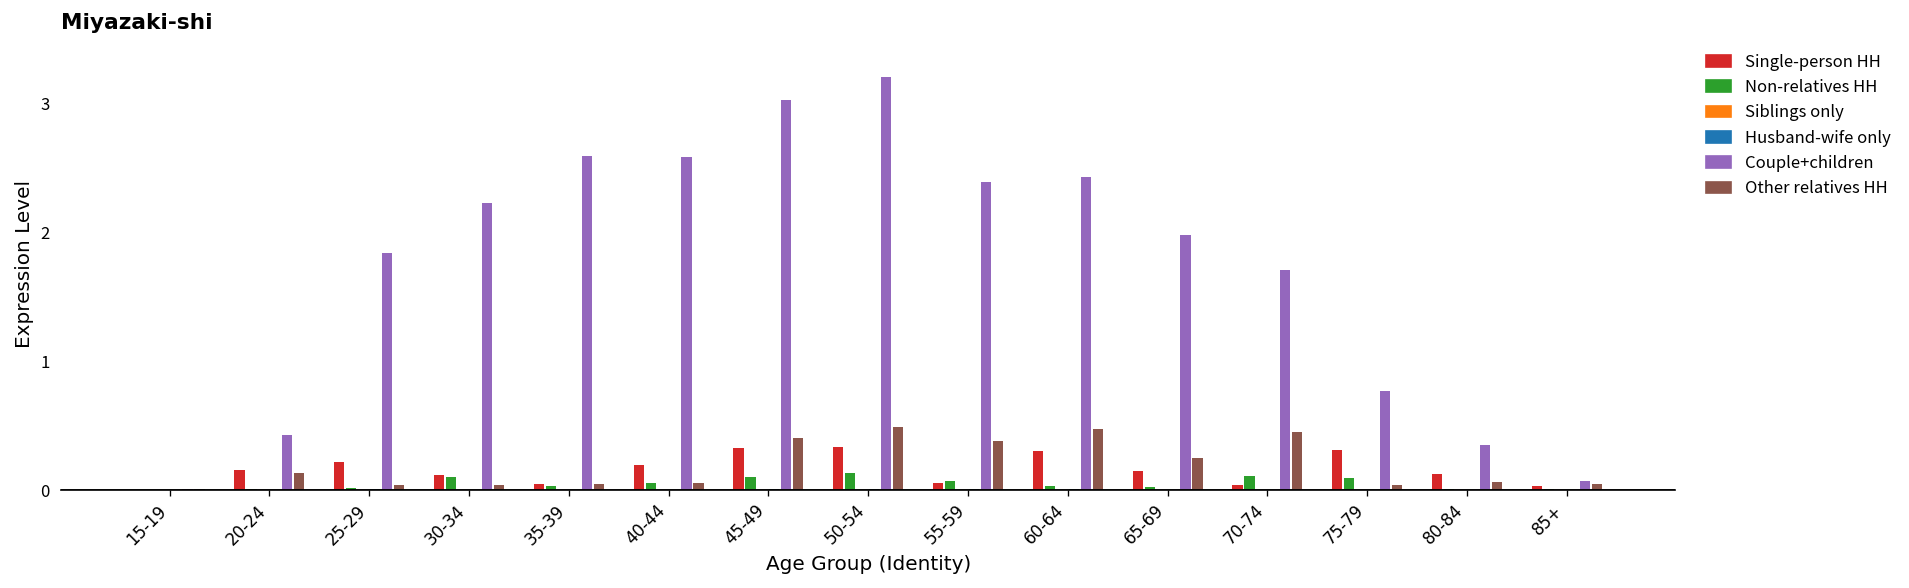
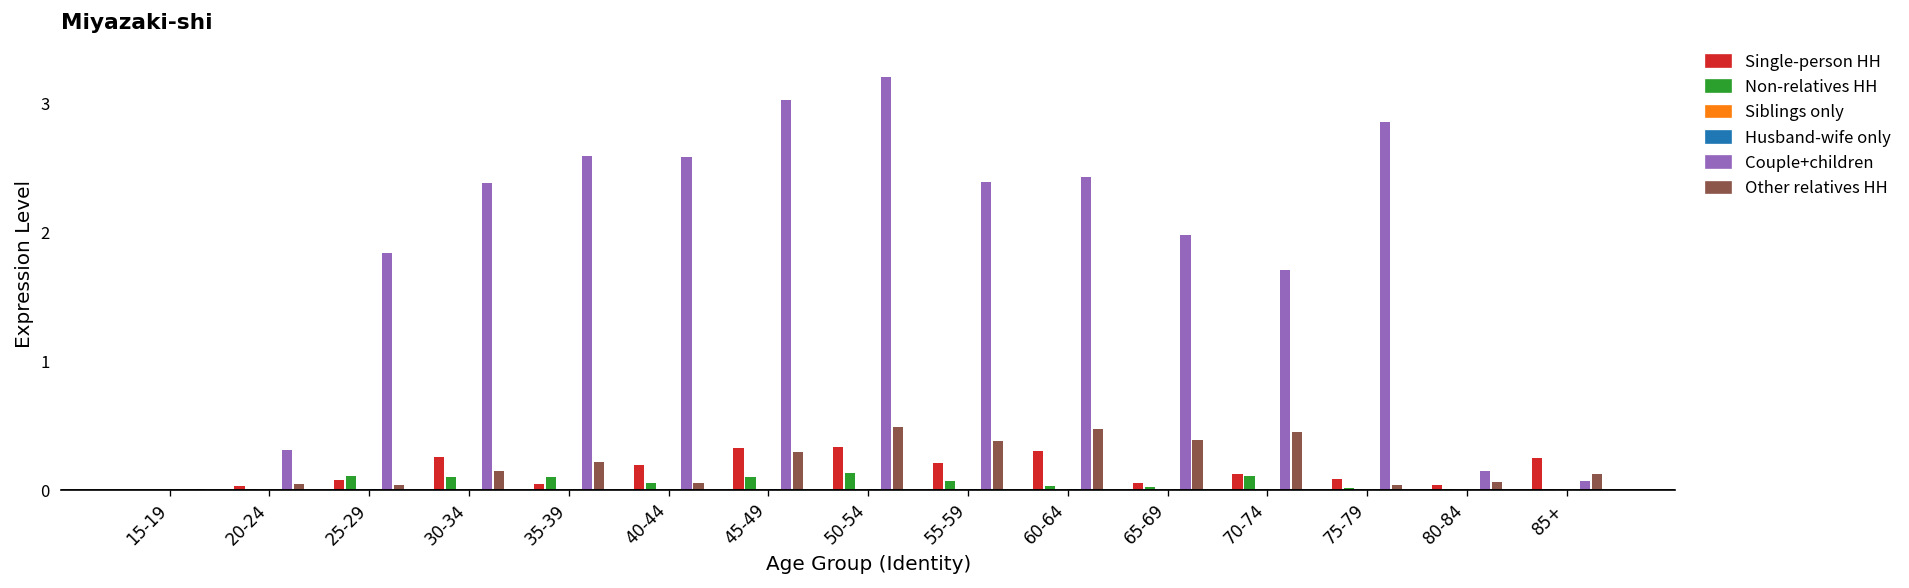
Single-person HH, 20-24: 0.16 -> 0.03
Couple+children, 20-24: 0.42 -> 0.31
Other relatives HH, 20-24: 0.14 -> 0.05
Single-person HH, 25-29: 0.21 -> 0.08
Non-relatives HH, 25-29: 0.01 -> 0.11
Single-person HH, 30-34: 0.12 -> 0.26
Couple+children, 30-34: 2.22 -> 2.38
Other relatives HH, 30-34: 0.04 -> 0.15
Non-relatives HH, 35-39: 0.03 -> 0.10
Other relatives HH, 35-39: 0.05 -> 0.22
Other relatives HH, 45-49: 0.40 -> 0.29
Single-person HH, 55-59: 0.06 -> 0.21
Single-person HH, 65-69: 0.15 -> 0.05
Other relatives HH, 65-69: 0.25 -> 0.39
Single-person HH, 70-74: 0.04 -> 0.13
Single-person HH, 75-79: 0.31 -> 0.08
Non-relatives HH, 75-79: 0.09 -> 0.01
Couple+children, 75-79: 0.77 -> 2.86
Single-person HH, 80-84: 0.12 -> 0.04
Couple+children, 80-84: 0.35 -> 0.14
Single-person HH, 85+: 0.03 -> 0.25
Other relatives HH, 85+: 0.05 -> 0.12
